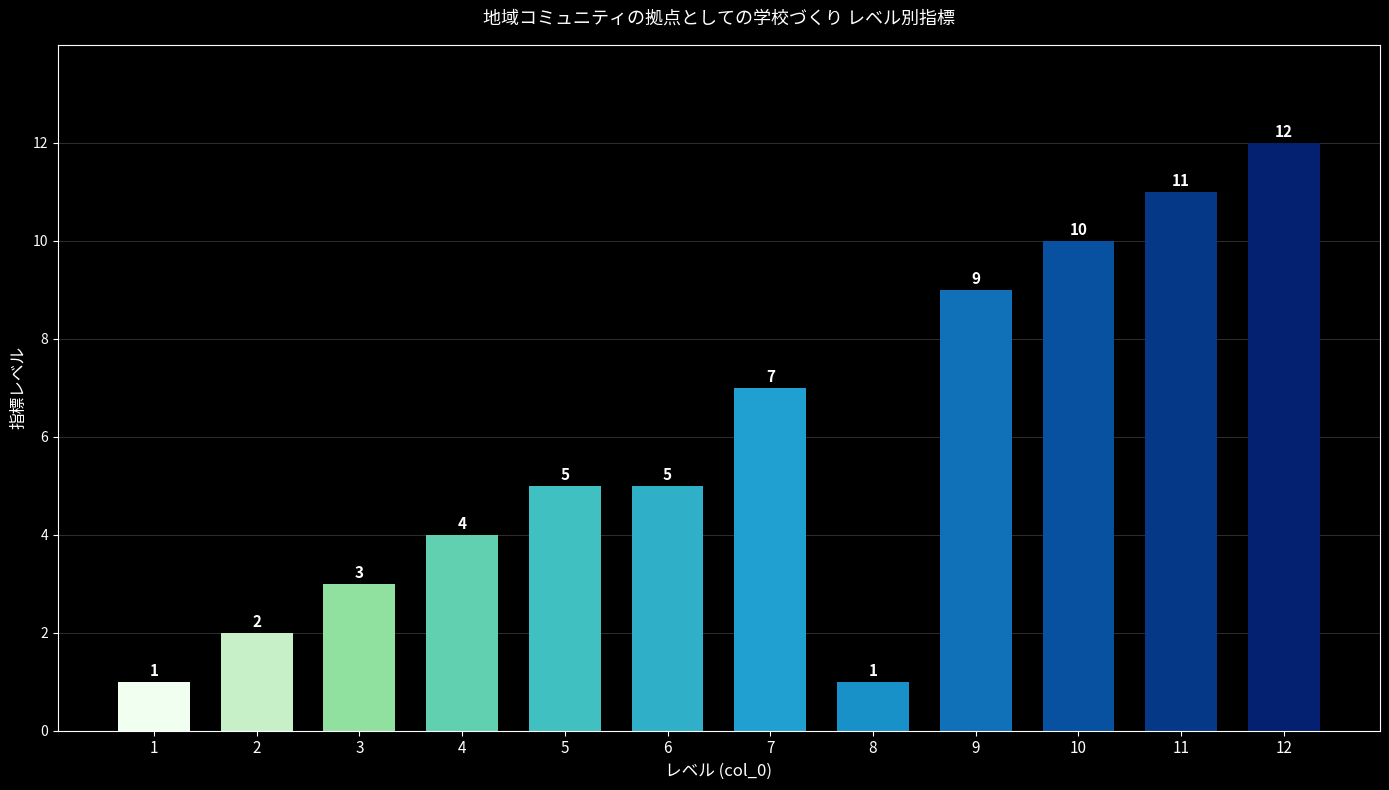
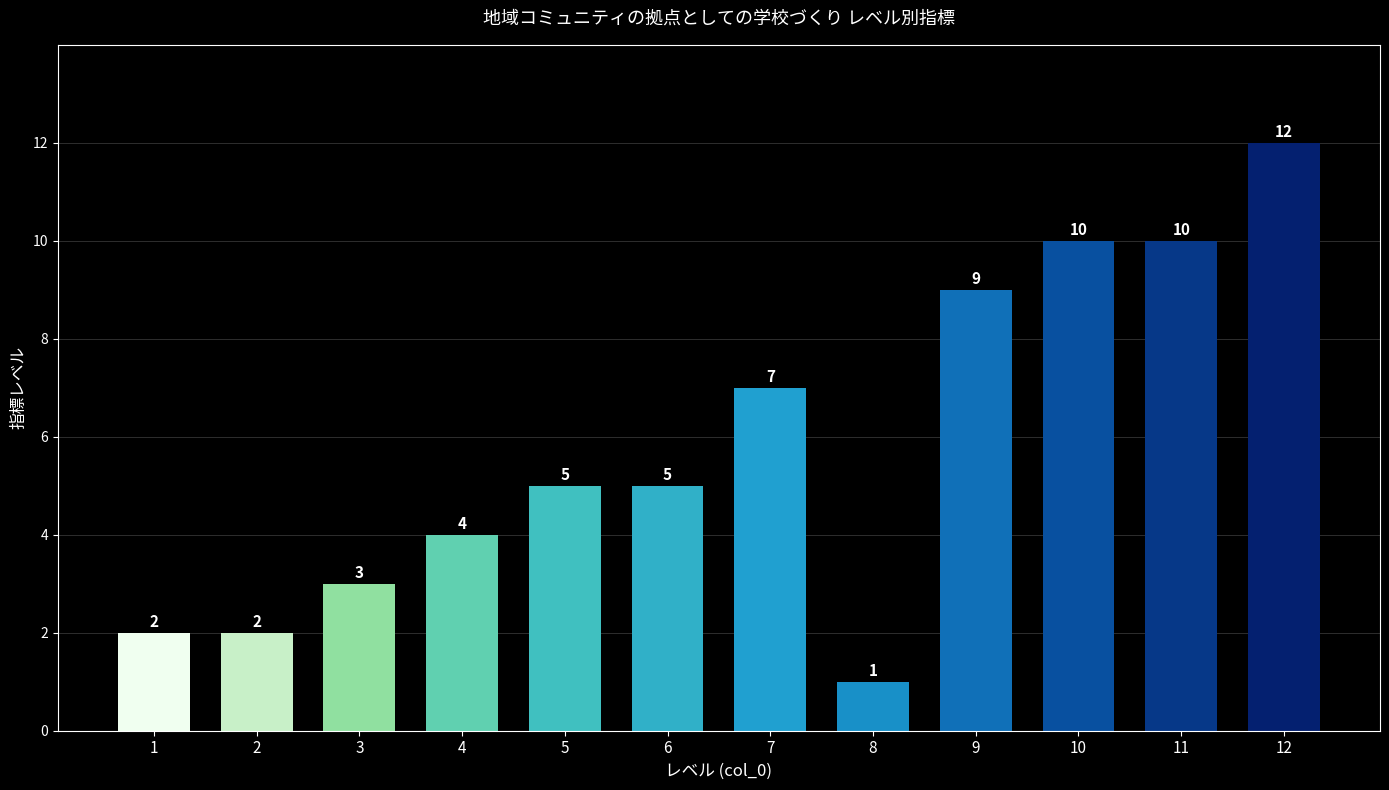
1: 1 -> 2
11: 11 -> 10
